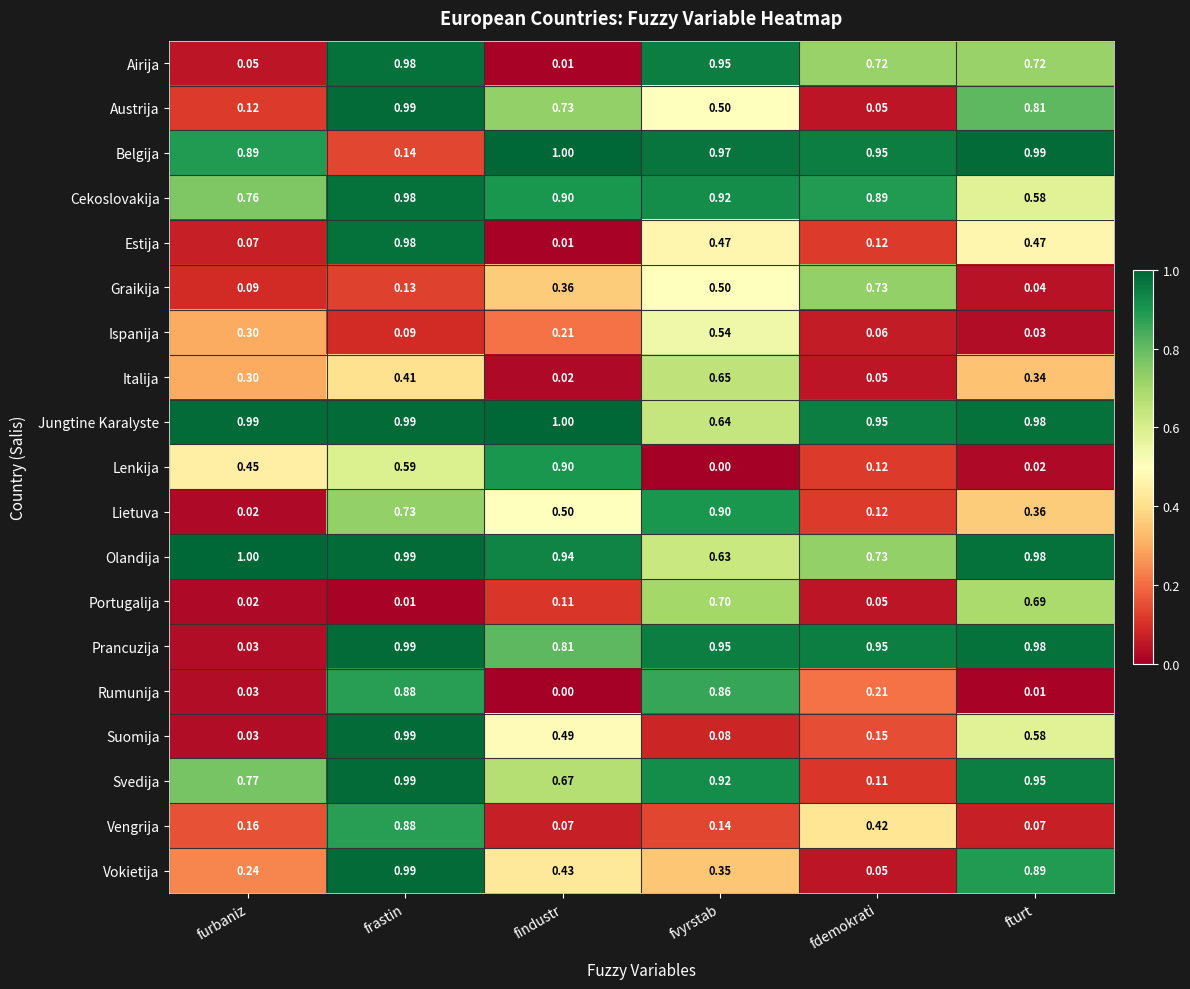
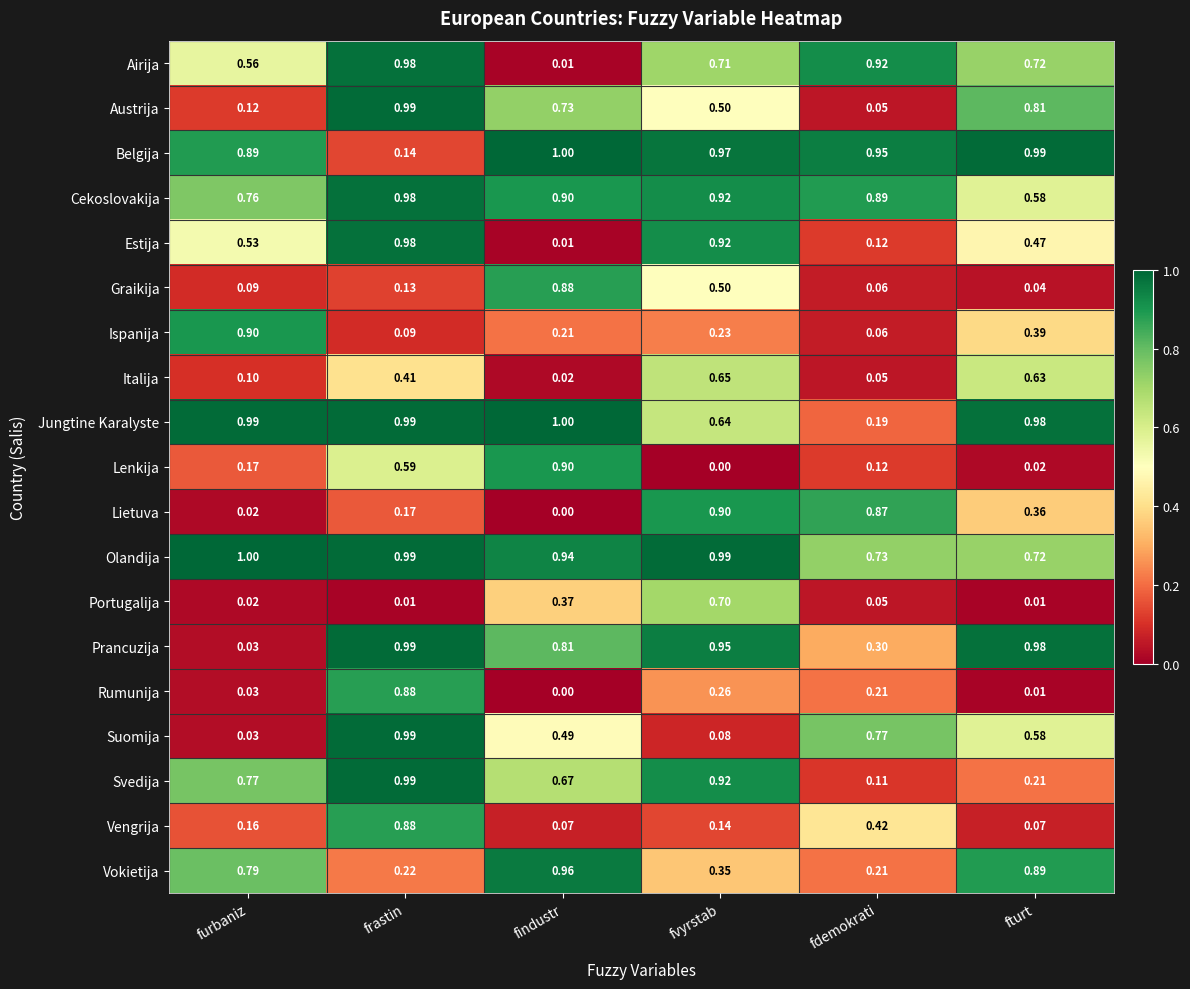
Airija, furbaniz: 0.05 -> 0.56
Airija, fvyrstab: 0.95 -> 0.71
Airija, fdemokrati: 0.72 -> 0.92
Estija, furbaniz: 0.07 -> 0.53
Estija, fvyrstab: 0.47 -> 0.92
Graikija, findustr: 0.36 -> 0.88
Graikija, fdemokrati: 0.73 -> 0.06
Ispanija, furbaniz: 0.30 -> 0.90
Ispanija, fvyrstab: 0.54 -> 0.23
Ispanija, fturt: 0.03 -> 0.39
Italija, furbaniz: 0.30 -> 0.10
Italija, fturt: 0.34 -> 0.63
Jungtine Karalyste, fdemokrati: 0.95 -> 0.19
Lenkija, furbaniz: 0.45 -> 0.17
Lietuva, frastin: 0.73 -> 0.17
Lietuva, findustr: 0.50 -> 0.00
Lietuva, fdemokrati: 0.12 -> 0.87
Olandija, fvyrstab: 0.63 -> 0.99
Olandija, fturt: 0.98 -> 0.72
Portugalija, findustr: 0.11 -> 0.37
Portugalija, fturt: 0.69 -> 0.01
Prancuzija, fdemokrati: 0.95 -> 0.30
Rumunija, fvyrstab: 0.86 -> 0.26
Suomija, fdemokrati: 0.15 -> 0.77
Svedija, fturt: 0.95 -> 0.21
Vokietija, furbaniz: 0.24 -> 0.79
Vokietija, frastin: 0.99 -> 0.22
Vokietija, findustr: 0.43 -> 0.96
Vokietija, fdemokrati: 0.05 -> 0.21
